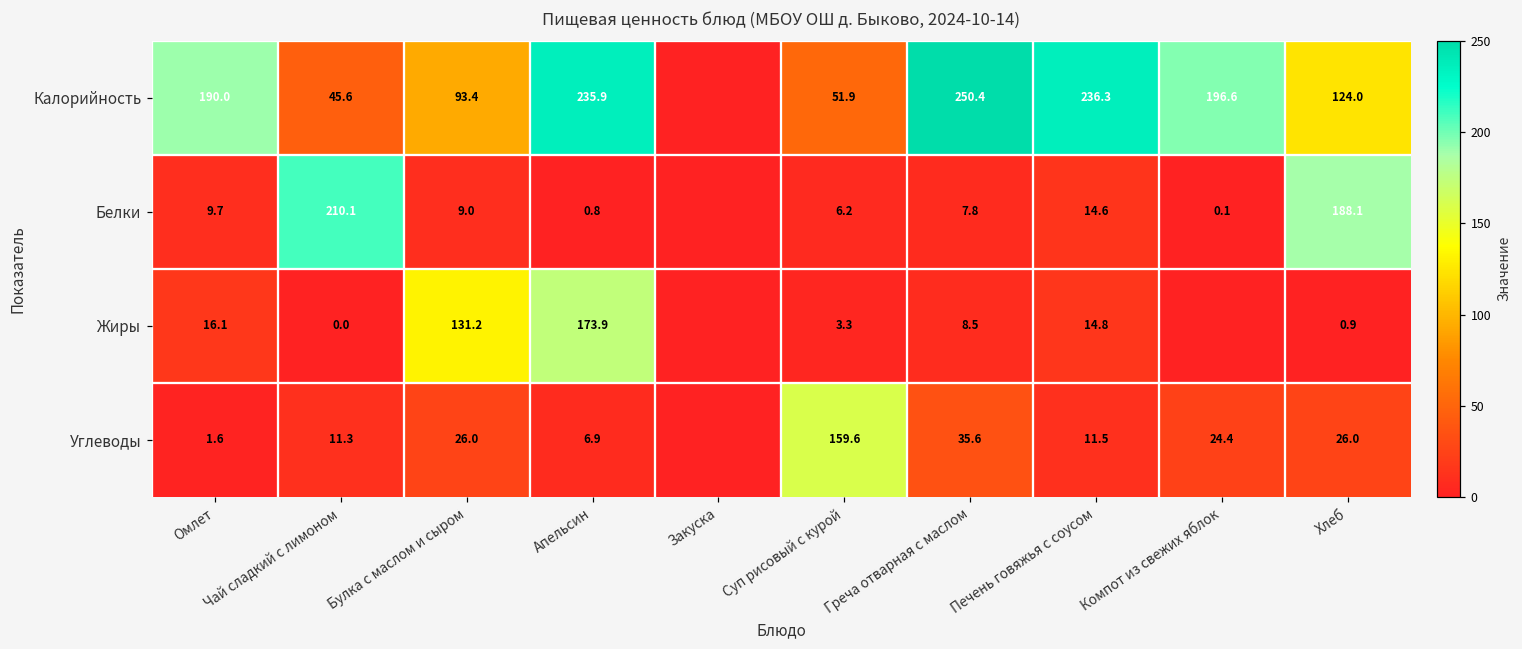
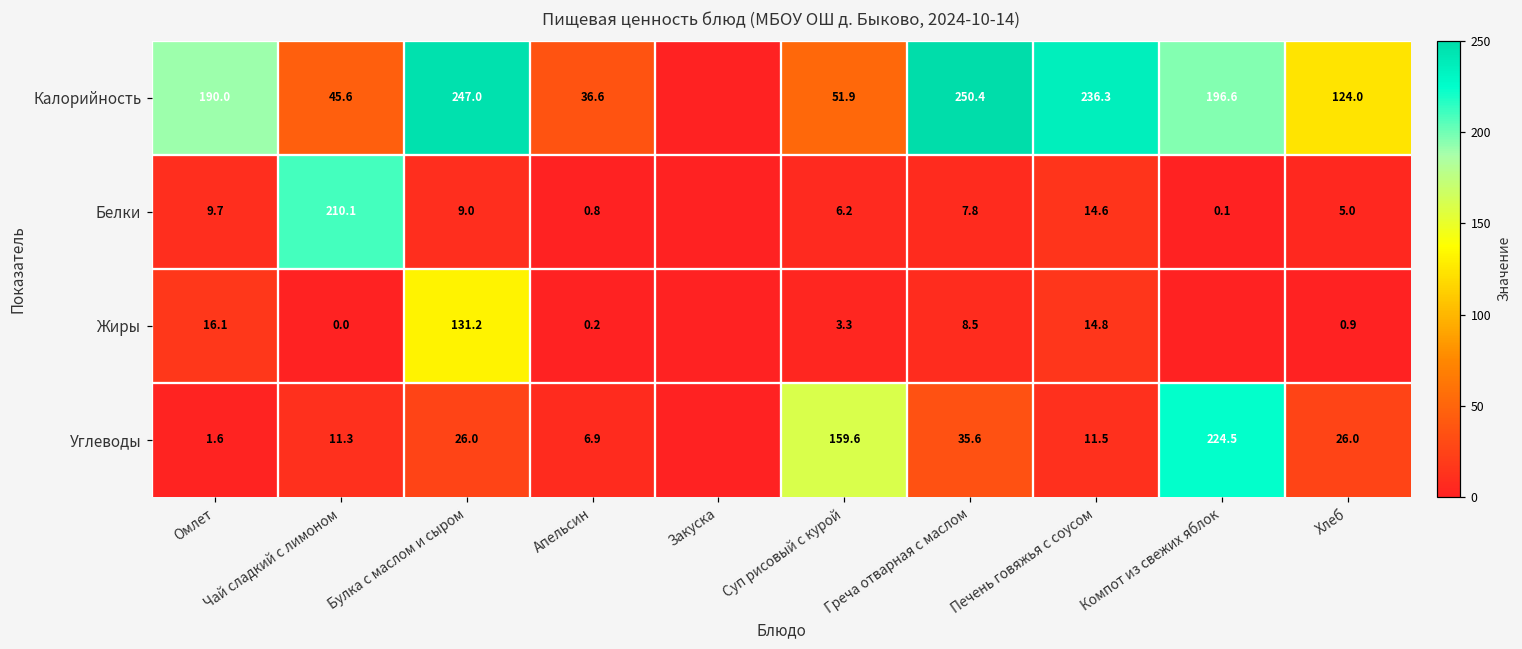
Калорийность, Булка с маслом и сыром: 93.4 -> 247.0
Калорийность, Апельсин: 235.9 -> 36.6
Белки, Хлеб: 188.1 -> 5.0
Жиры, Апельсин: 173.9 -> 0.2
Углеводы, Компот из свежих яблок: 24.4 -> 224.5
